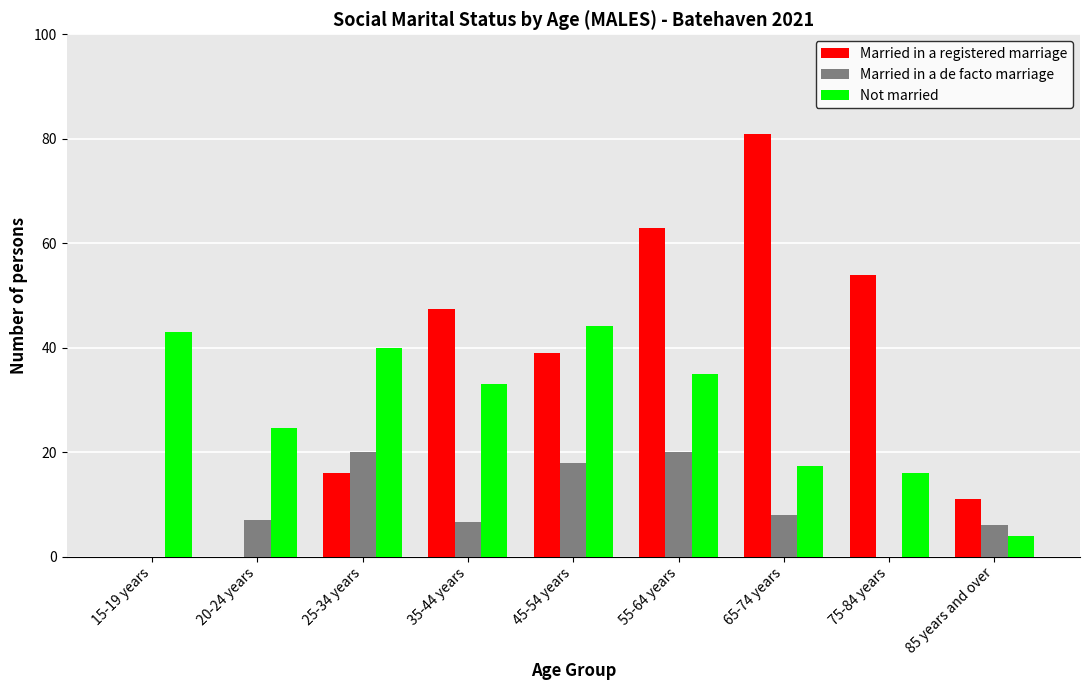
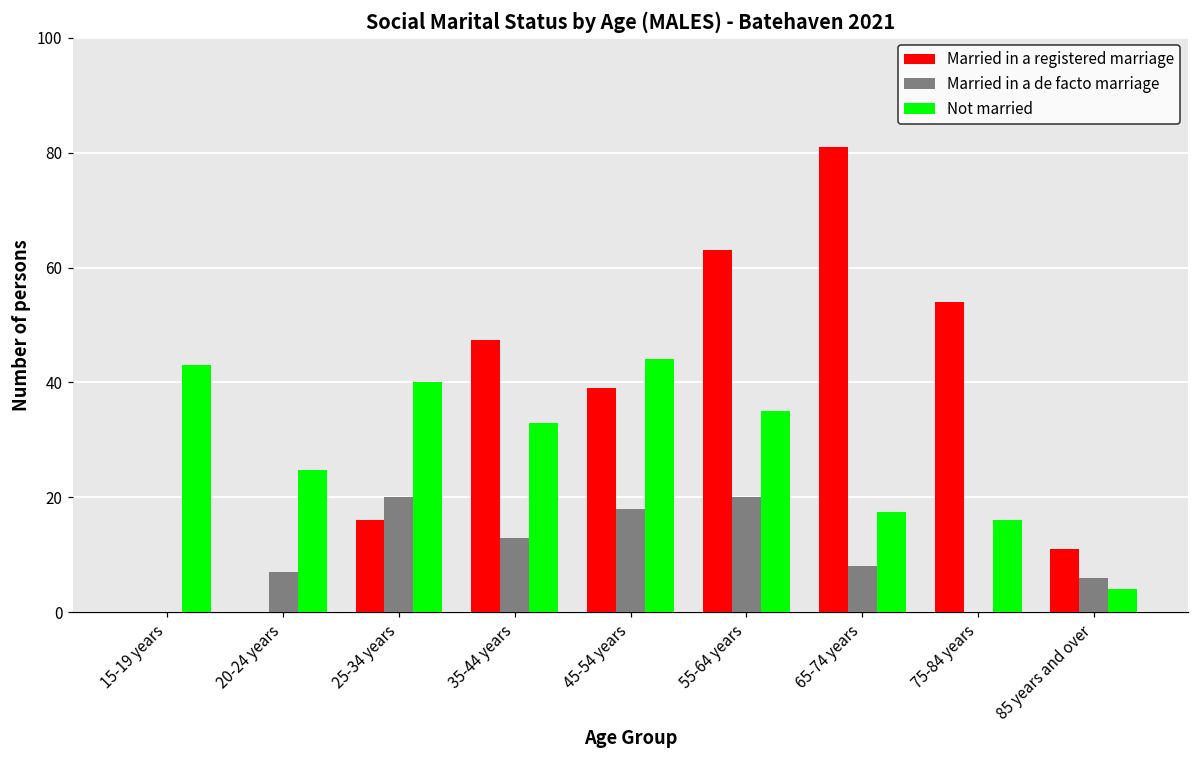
Married in a de facto marriage, 35-44 years: 7 -> 13
